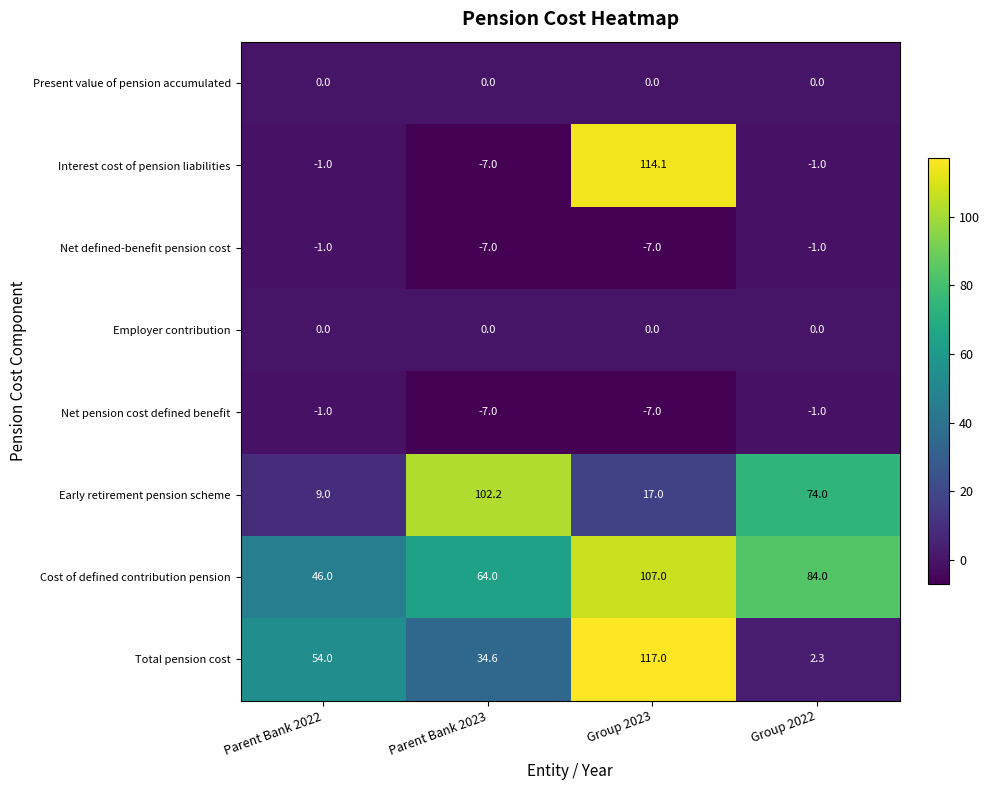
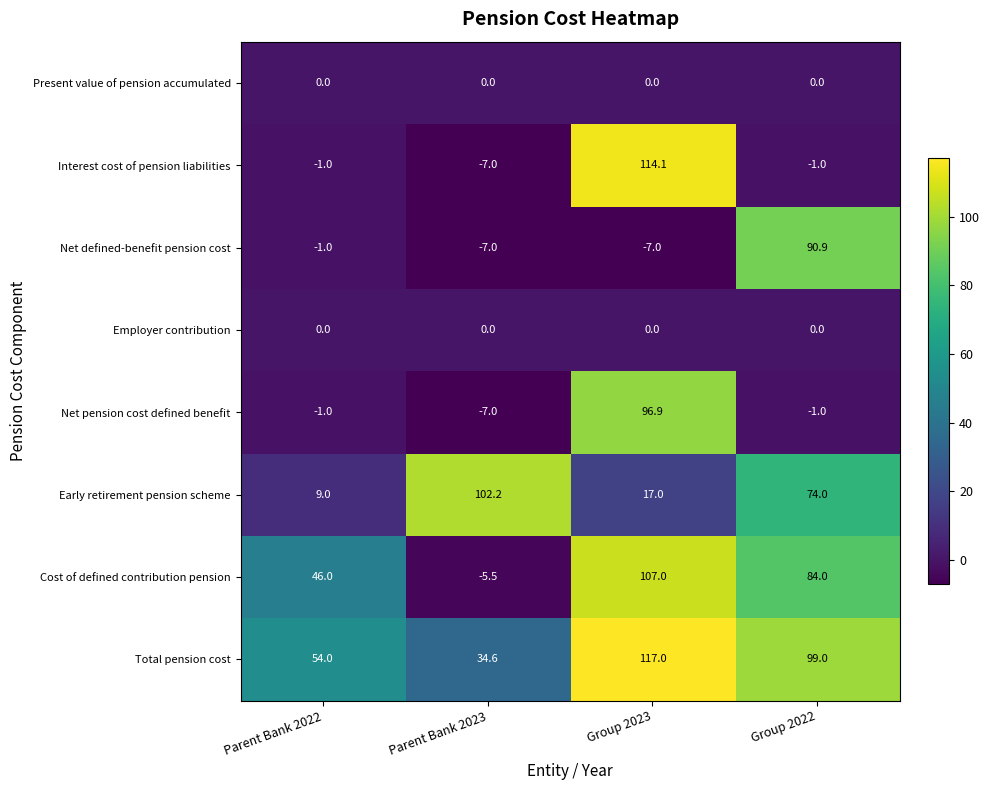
Net defined-benefit pension cost, Group 2022: -1.0 -> 90.9
Net pension cost defined benefit, Group 2023: -7.0 -> 96.9
Cost of defined contribution pension, Parent Bank 2023: 64.0 -> -5.5
Total pension cost, Group 2022: 2.3 -> 99.0
